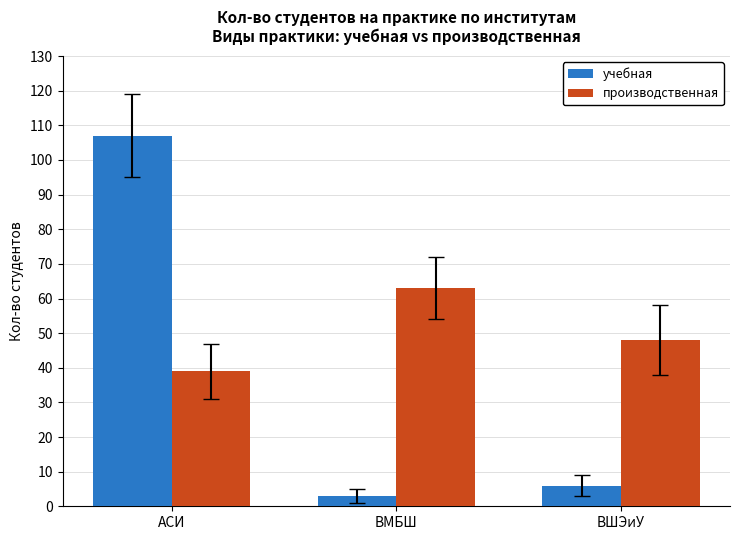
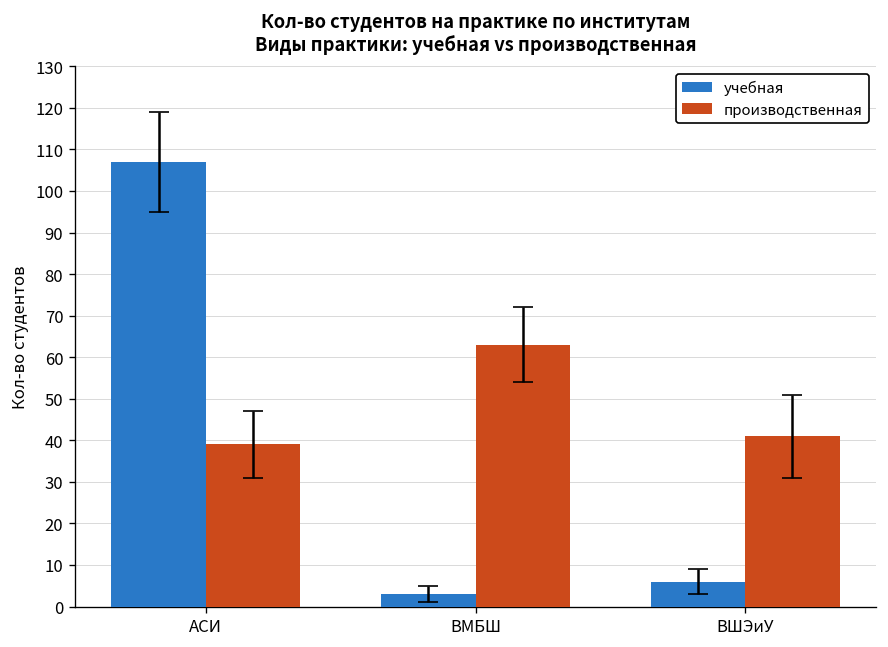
производственная, ВШЭиУ: 48 -> 41
